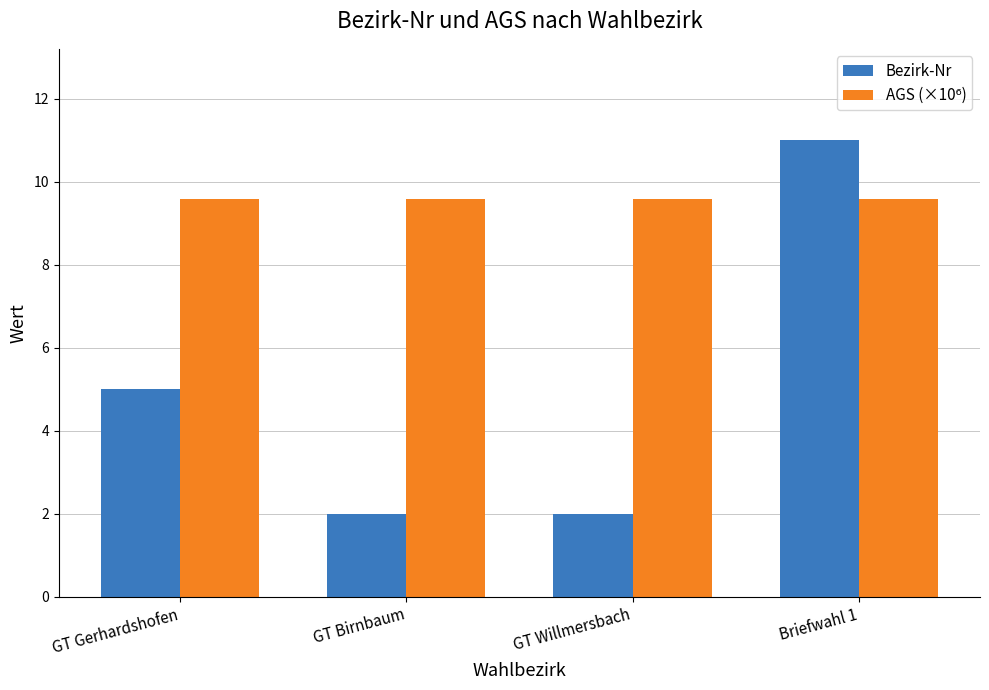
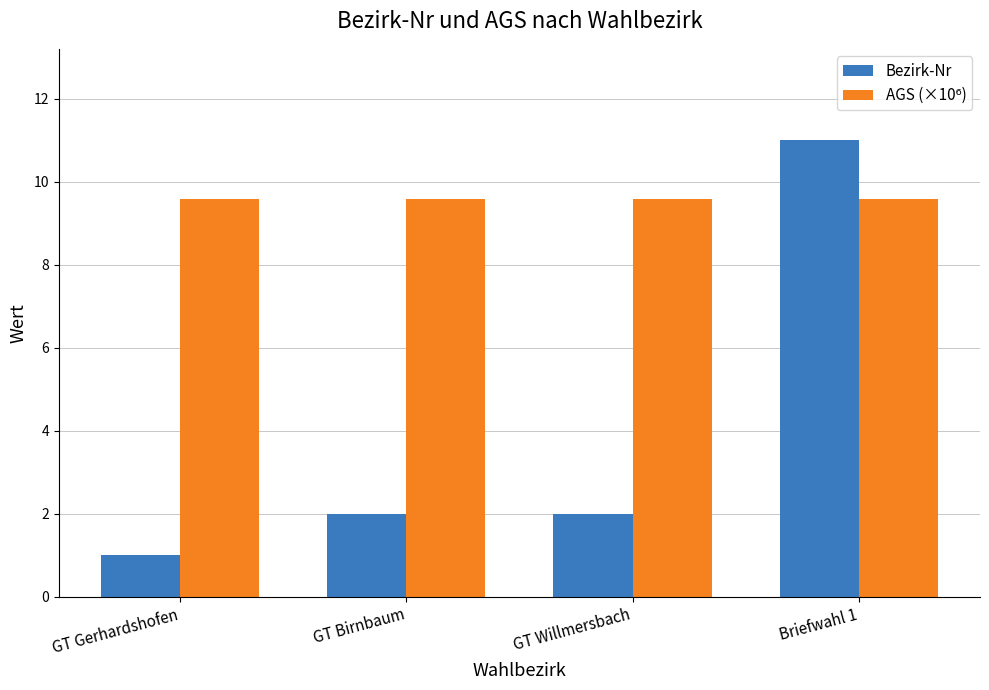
Bezirk-Nr, GT Gerhardshofen: 5 -> 1
